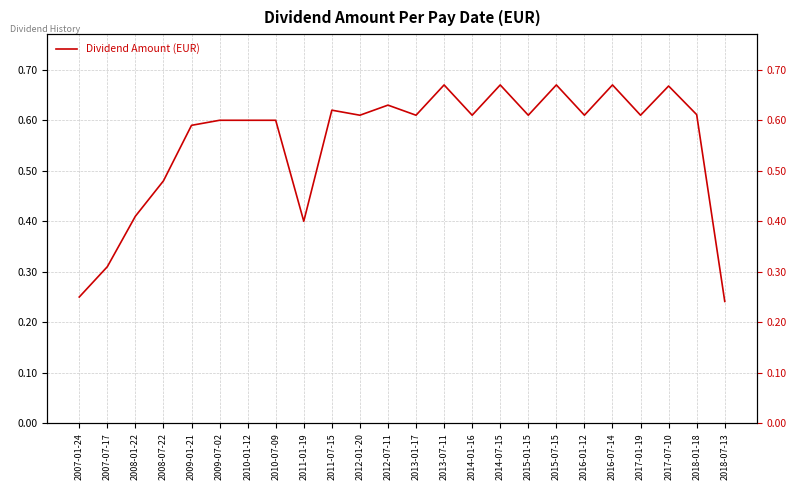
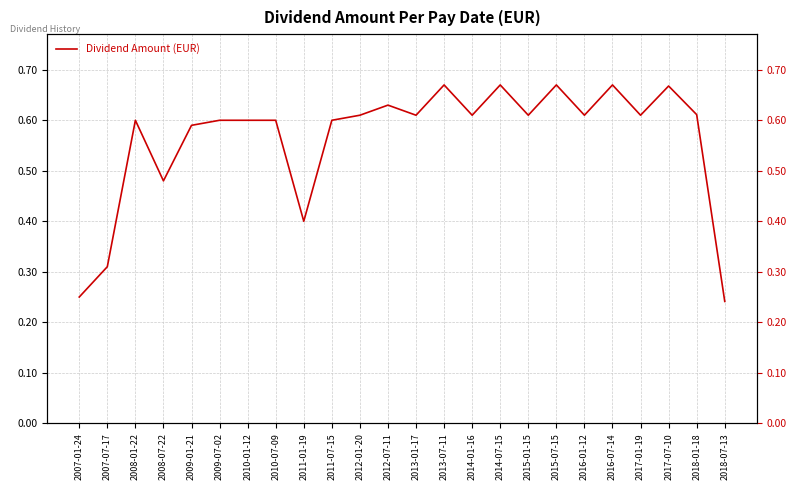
2008-01-22: 0.41 -> 0.60
2011-07-15: 0.62 -> 0.60
